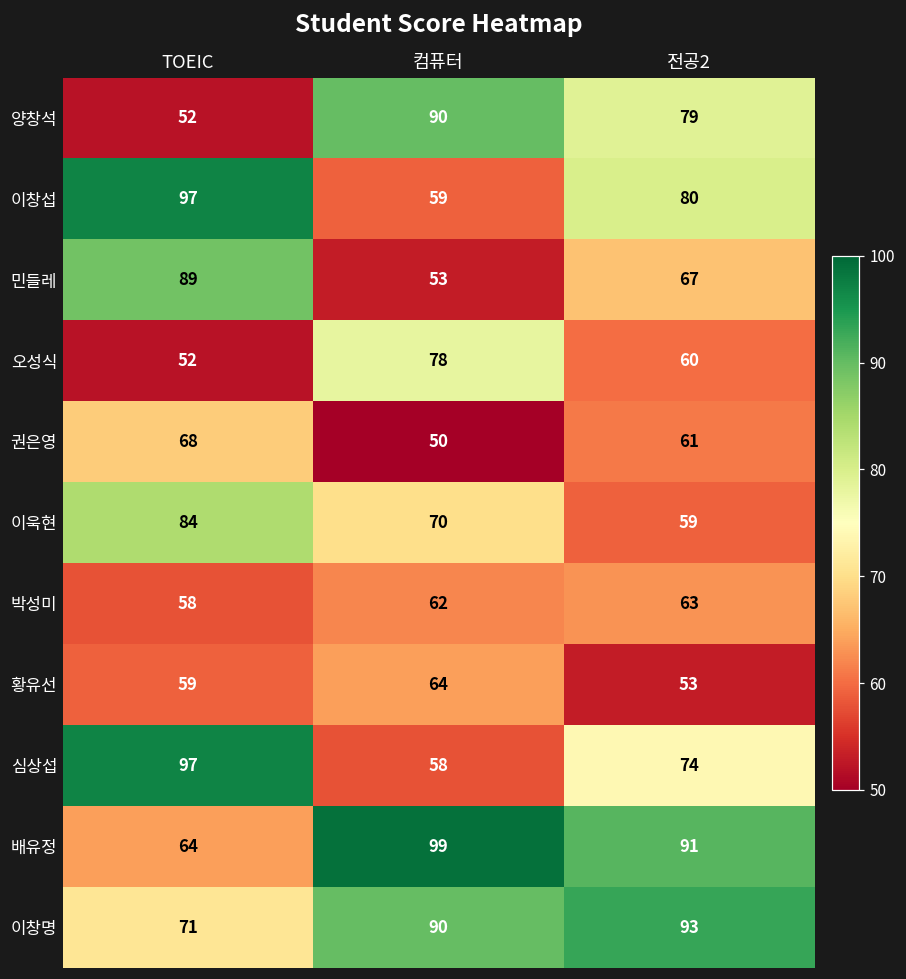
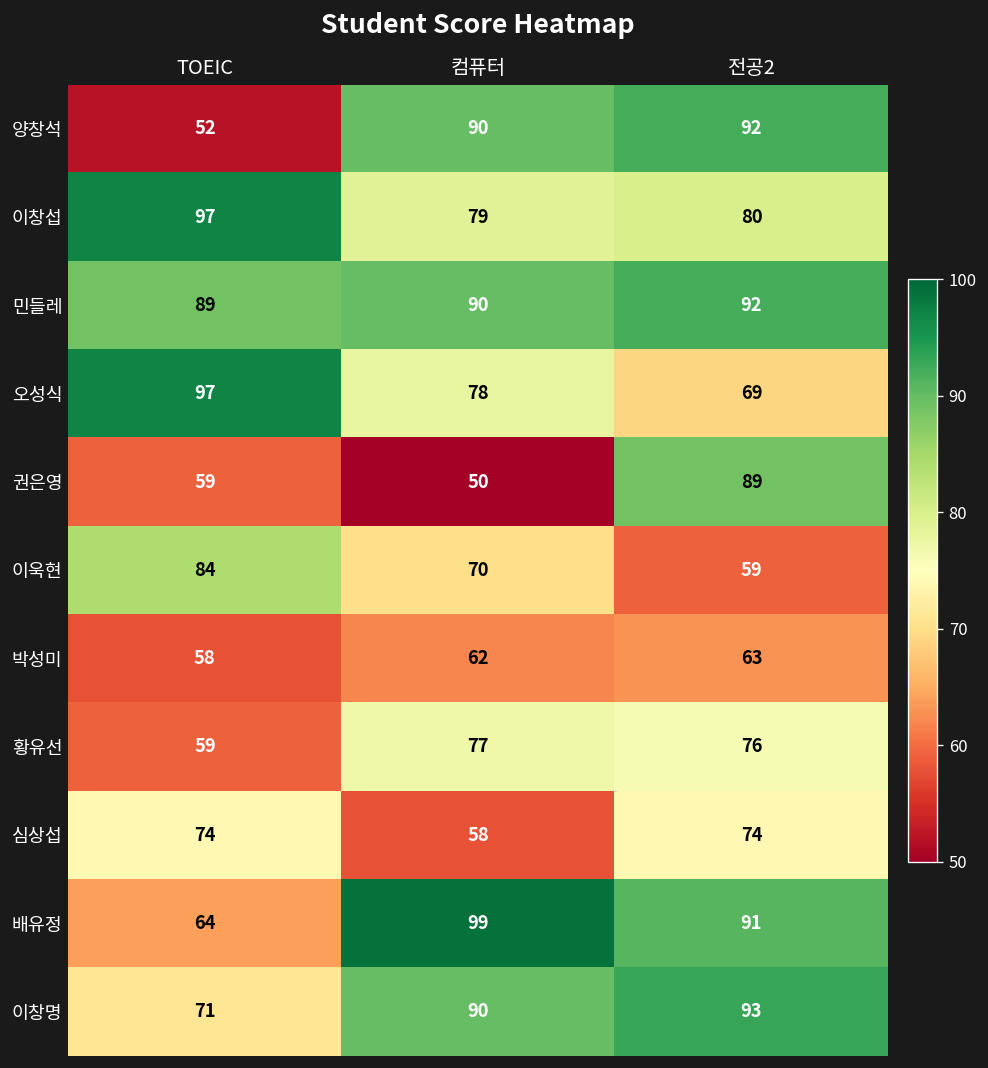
양창석, 전공2: 79 -> 92
이창섭, 컴퓨터: 59 -> 79
민들레, 컴퓨터: 53 -> 90
민들레, 전공2: 67 -> 92
오성식, TOEIC: 52 -> 97
오성식, 전공2: 60 -> 69
권은영, TOEIC: 68 -> 59
권은영, 전공2: 61 -> 89
황유선, 컴퓨터: 64 -> 77
황유선, 전공2: 53 -> 76
심상섭, TOEIC: 97 -> 74
